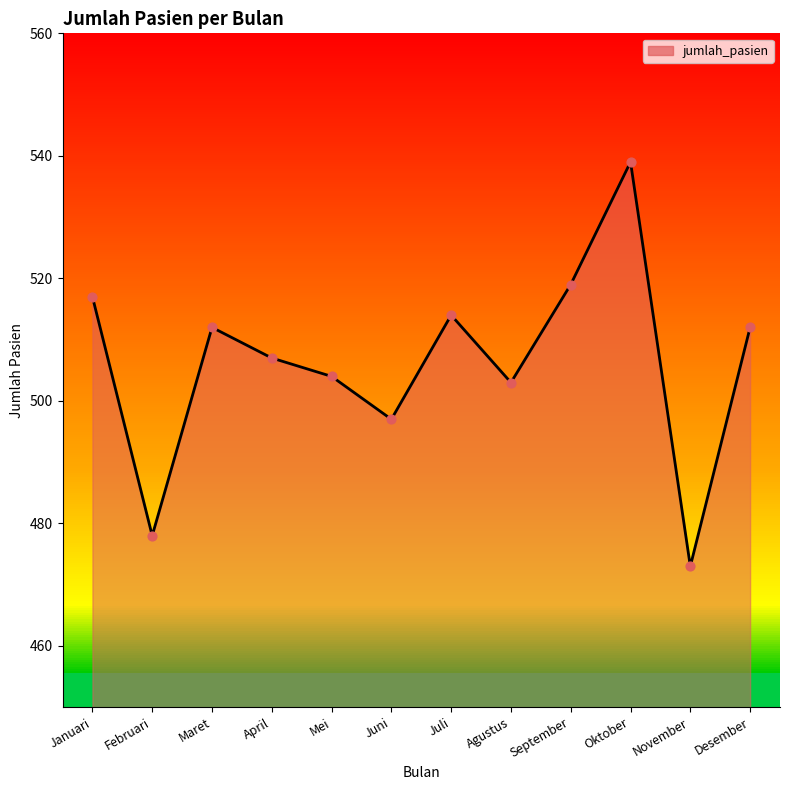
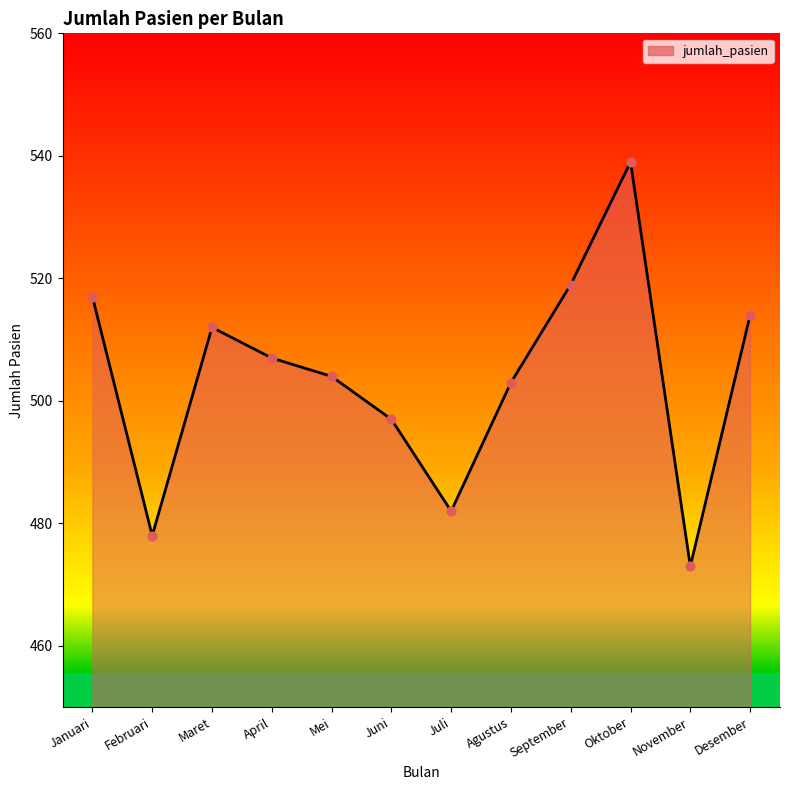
jumlah_pasien, Juli: 514 -> 482
jumlah_pasien, Desember: 512 -> 514
